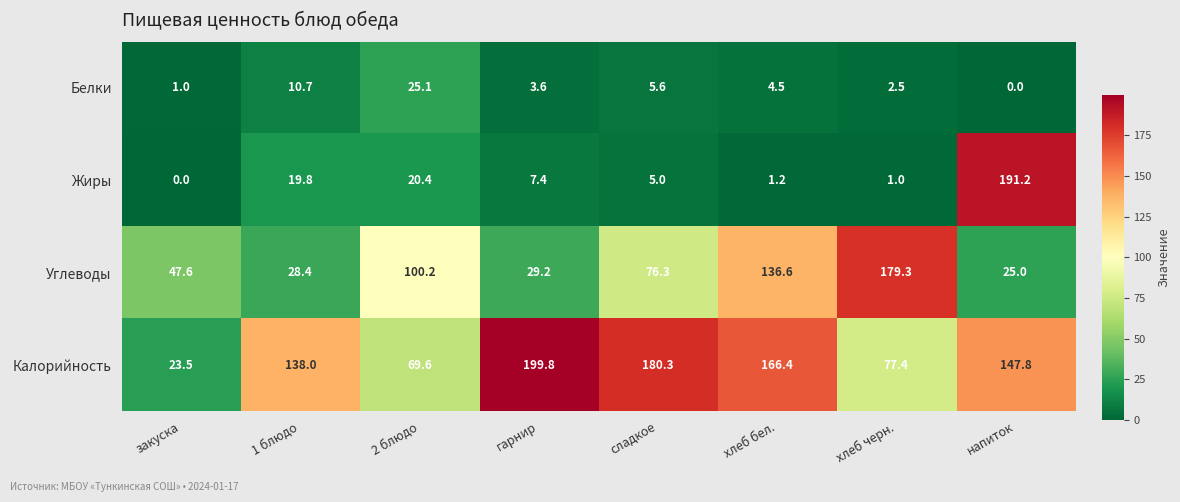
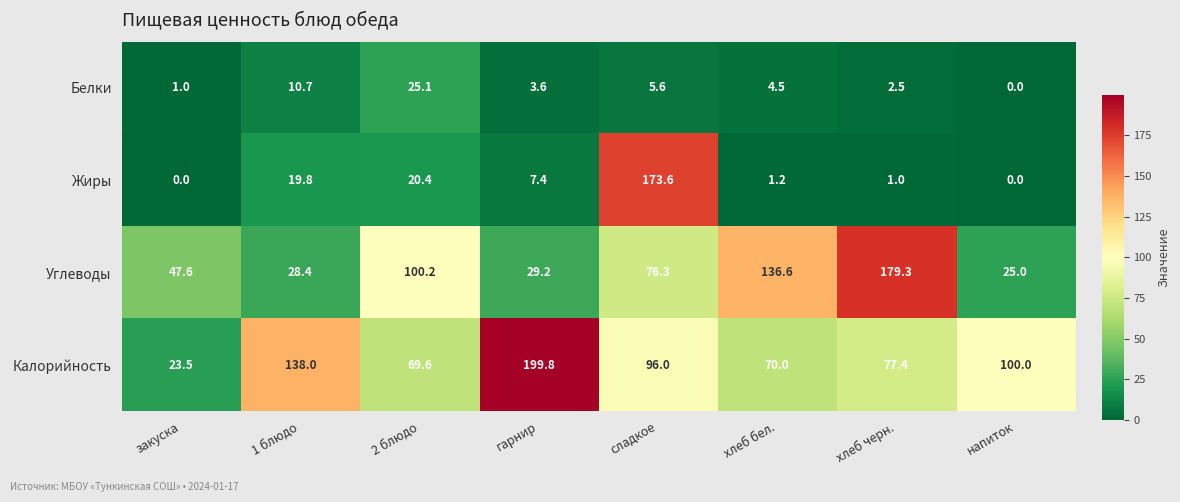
Жиры, сладкое: 5.0 -> 173.6
Жиры, напиток: 191.2 -> 0.0
Калорийность, сладкое: 180.3 -> 96.0
Калорийность, хлеб бел.: 166.4 -> 70.0
Калорийность, напиток: 147.8 -> 100.0
